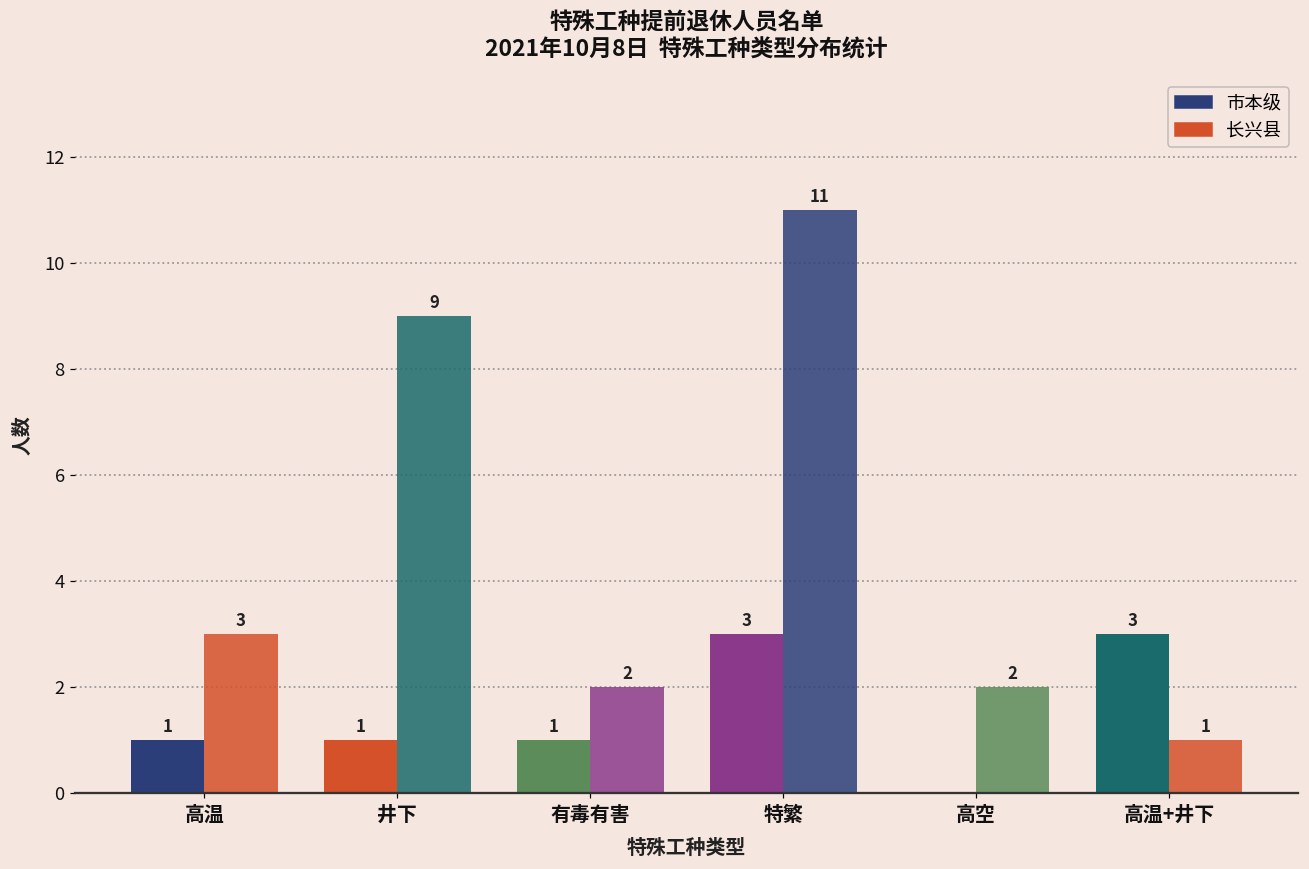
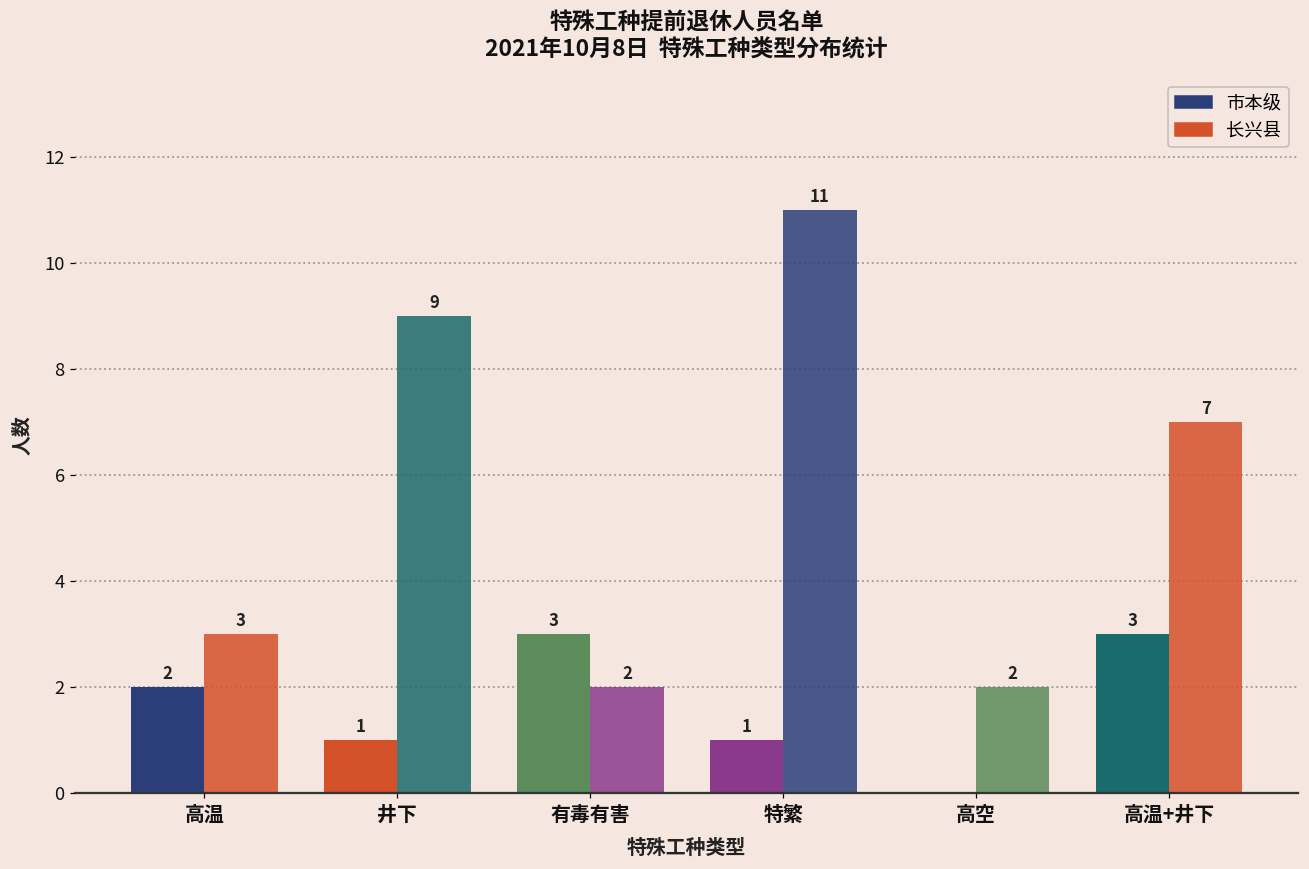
市本级, 高温: 1 -> 2
市本级, 有毒有害: 1 -> 3
市本级, 特繁: 3 -> 1
长兴县, 高温+井下: 1 -> 7
